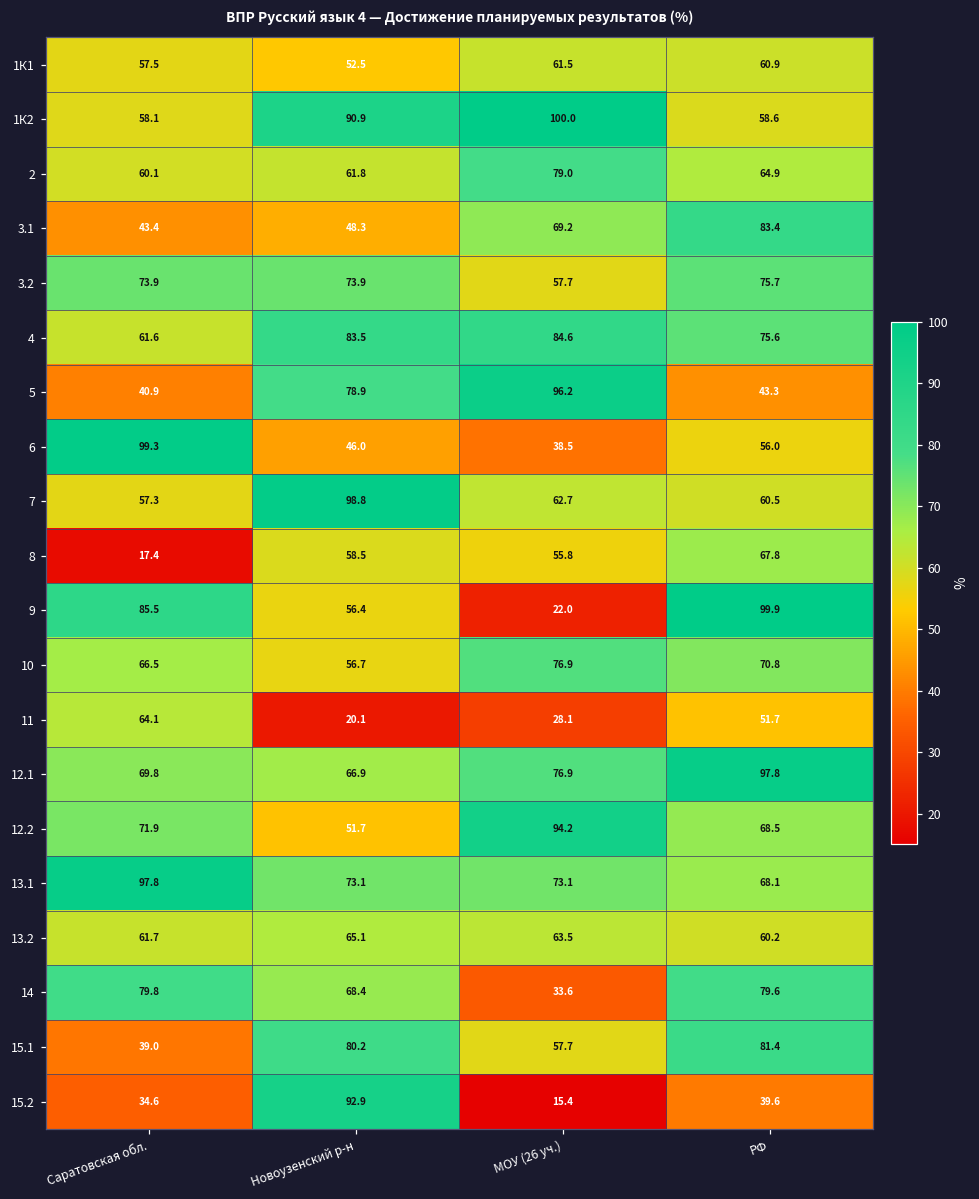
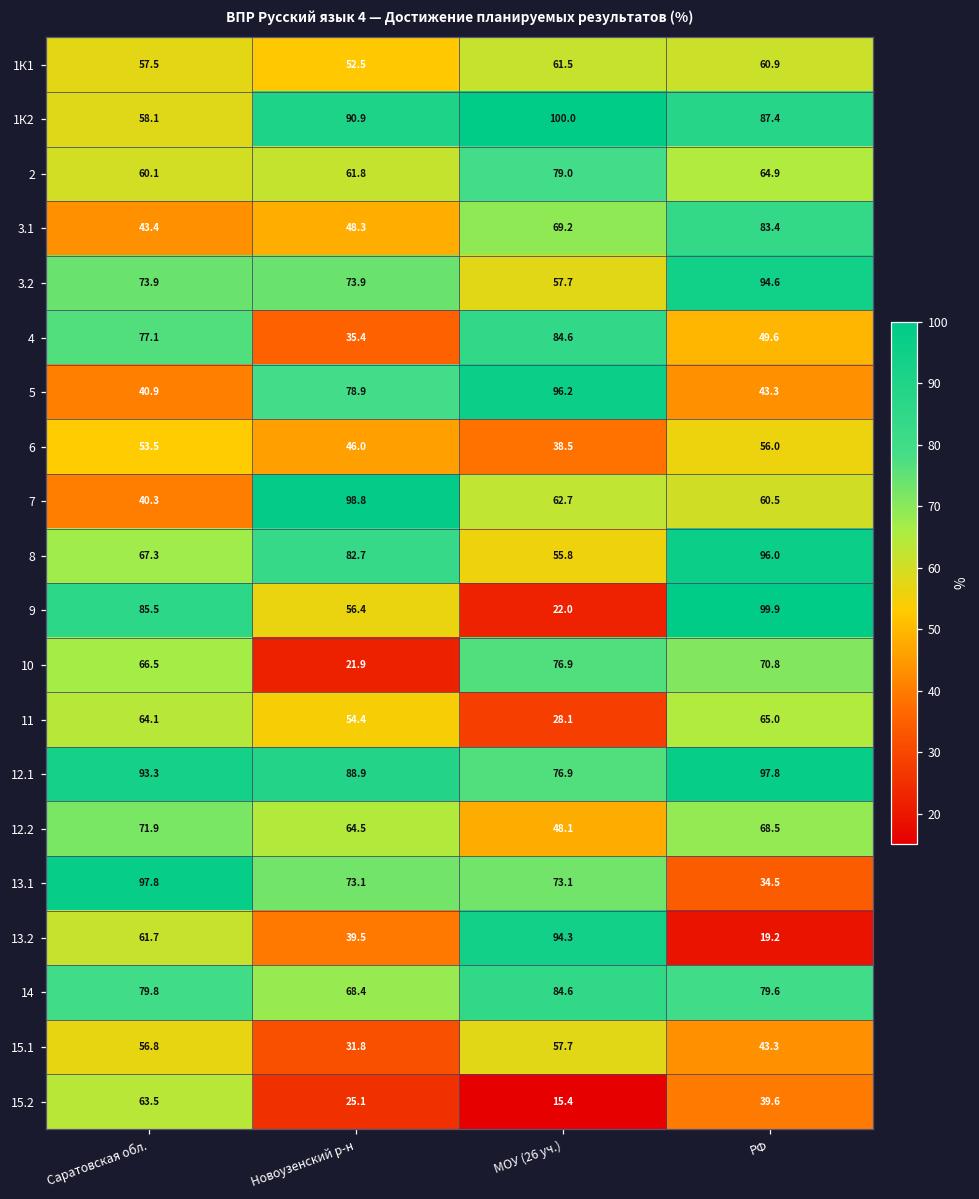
1К2, РФ: 58.6 -> 87.4
3.2, РФ: 75.7 -> 94.6
4, Саратовская обл.: 61.6 -> 77.1
4, Новоузенский р-н: 83.5 -> 35.4
4, РФ: 75.6 -> 49.6
6, Саратовская обл.: 99.3 -> 53.5
7, Саратовская обл.: 57.3 -> 40.3
8, Саратовская обл.: 17.4 -> 67.3
8, Новоузенский р-н: 58.5 -> 82.7
8, РФ: 67.8 -> 96.0
10, Новоузенский р-н: 56.7 -> 21.9
11, Новоузенский р-н: 20.1 -> 54.4
11, РФ: 51.7 -> 65.0
12.1, Саратовская обл.: 69.8 -> 93.3
12.1, Новоузенский р-н: 66.9 -> 88.9
12.2, Новоузенский р-н: 51.7 -> 64.5
12.2, МОУ (26 уч.): 94.2 -> 48.1
13.1, РФ: 68.1 -> 34.5
13.2, Новоузенский р-н: 65.1 -> 39.5
13.2, МОУ (26 уч.): 63.5 -> 94.3
13.2, РФ: 60.2 -> 19.2
14, МОУ (26 уч.): 33.6 -> 84.6
15.1, Саратовская обл.: 39.0 -> 56.8
15.1, Новоузенский р-н: 80.2 -> 31.8
15.1, РФ: 81.4 -> 43.3
15.2, Саратовская обл.: 34.6 -> 63.5
15.2, Новоузенский р-н: 92.9 -> 25.1
